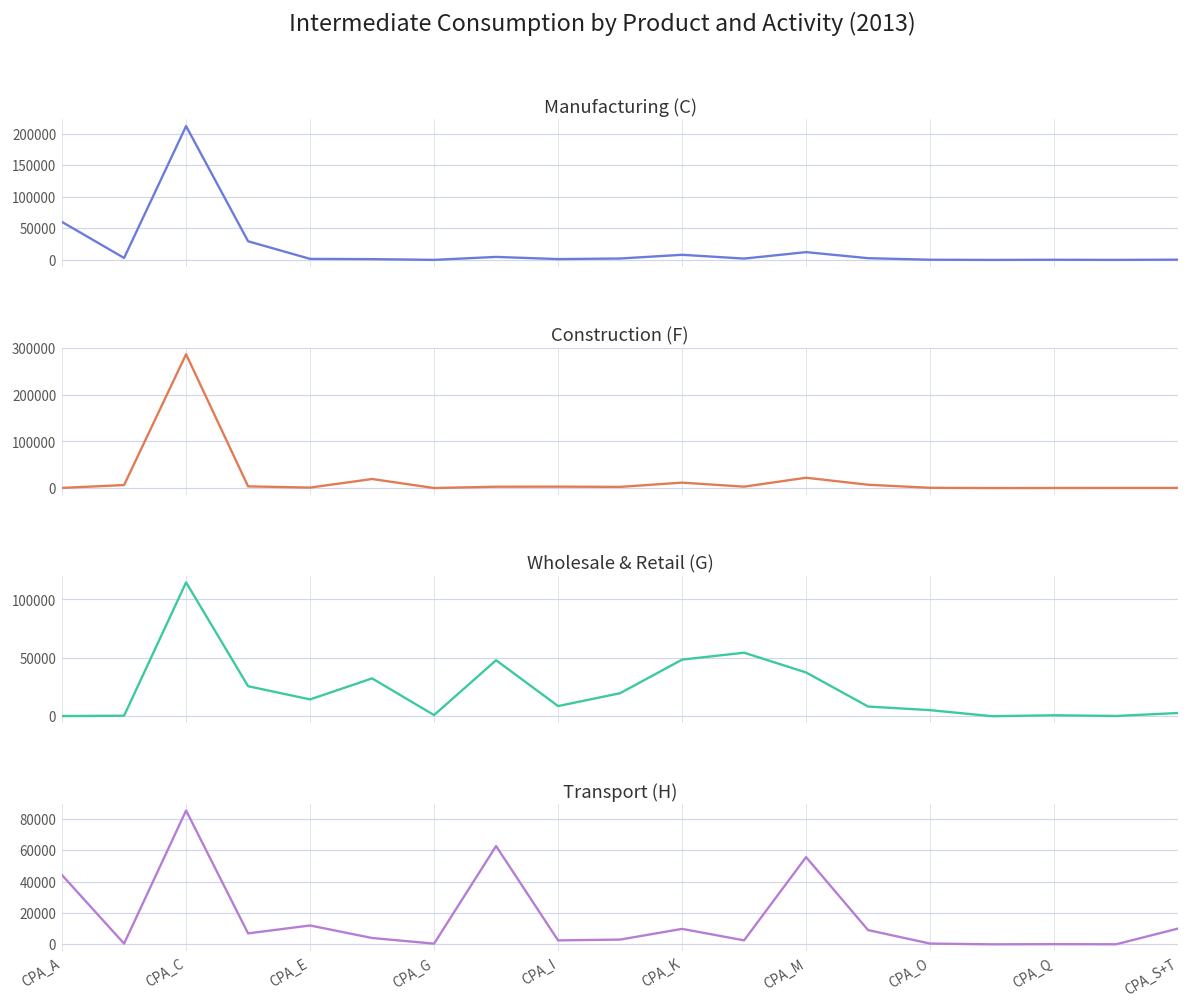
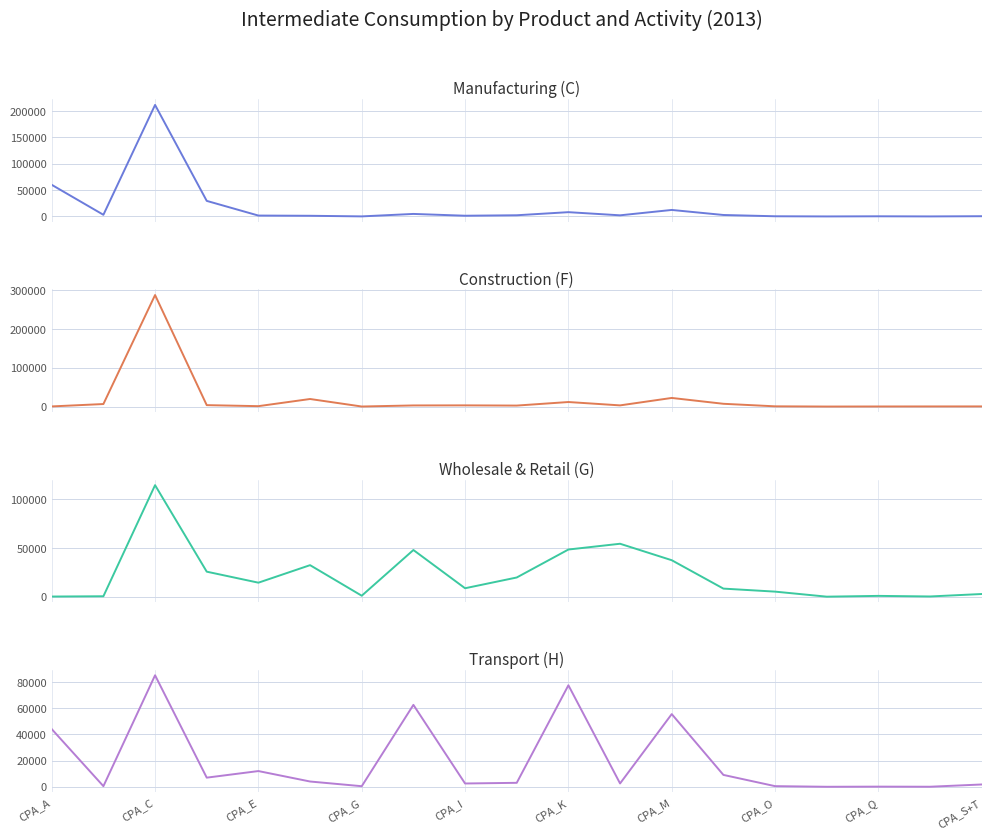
Transport (H), CPA_K: 10000 -> 78000
Transport (H), CPA_S+T: 10000 -> 2000
